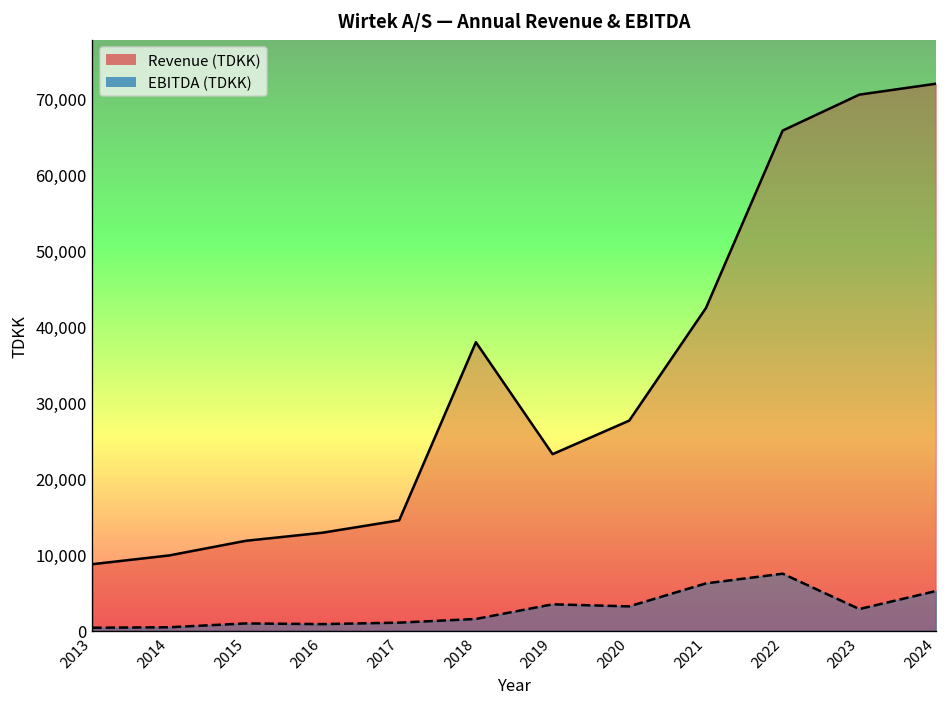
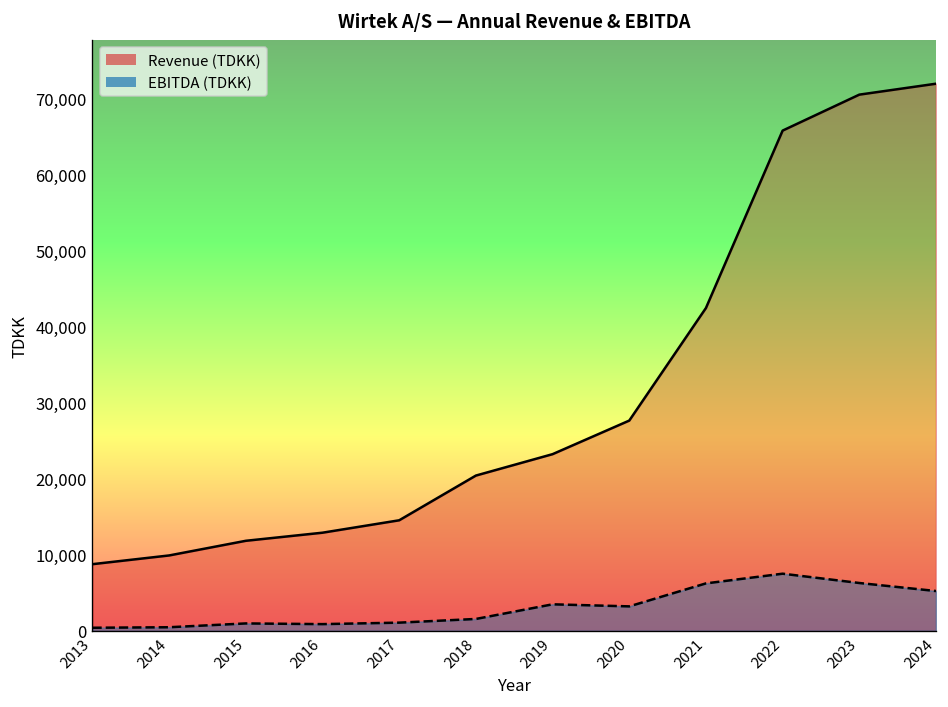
Revenue (TDKK), 2018: 38,000 -> 20,000
EBITDA (TDKK), 2023: 3,000 -> 6,000
